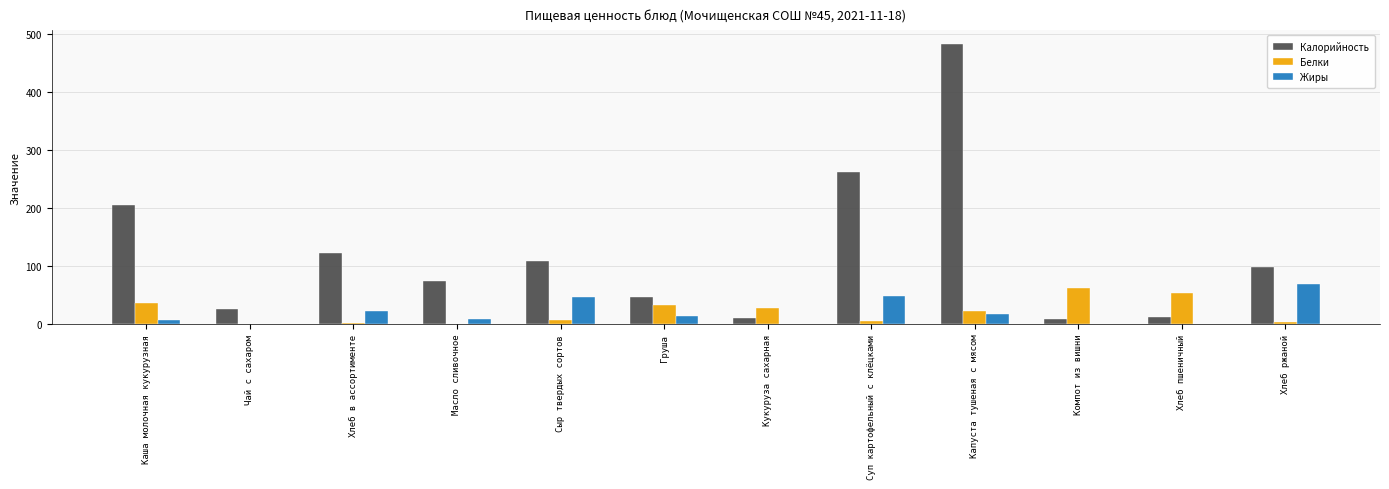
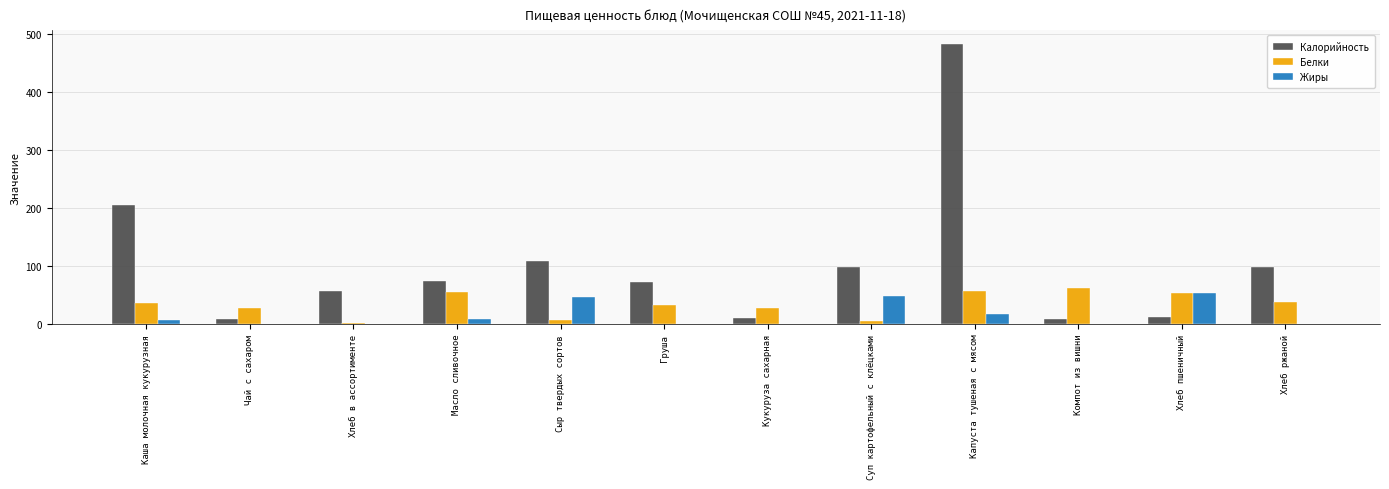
Калорийность, Чай с сахаром: 30 -> 10
Белки, Чай с сахаром: 0 -> 30
Калорийность, Хлеб в ассортименте: 120 -> 60
Жиры, Хлеб в ассортименте: 20 -> 0
Белки, Масло сливочное: 0 -> 50
Калорийность, Груша: 50 -> 70
Жиры, Груша: 10 -> 0
Калорийность, Суп картофельный с клёцками: 260 -> 100
Белки, Капуста тушеная с мясом: 20 -> 60
Жиры, Хлеб пшеничный: 0 -> 50
Белки, Хлеб ржаной: 0 -> 40
Жиры, Хлеб ржаной: 70 -> 0
